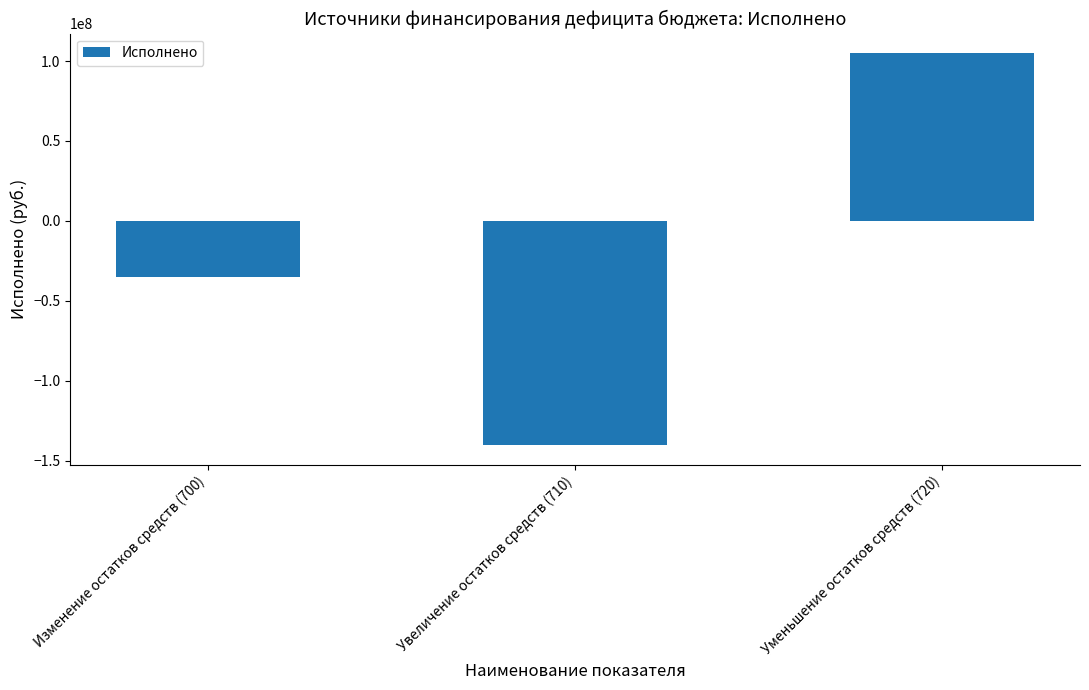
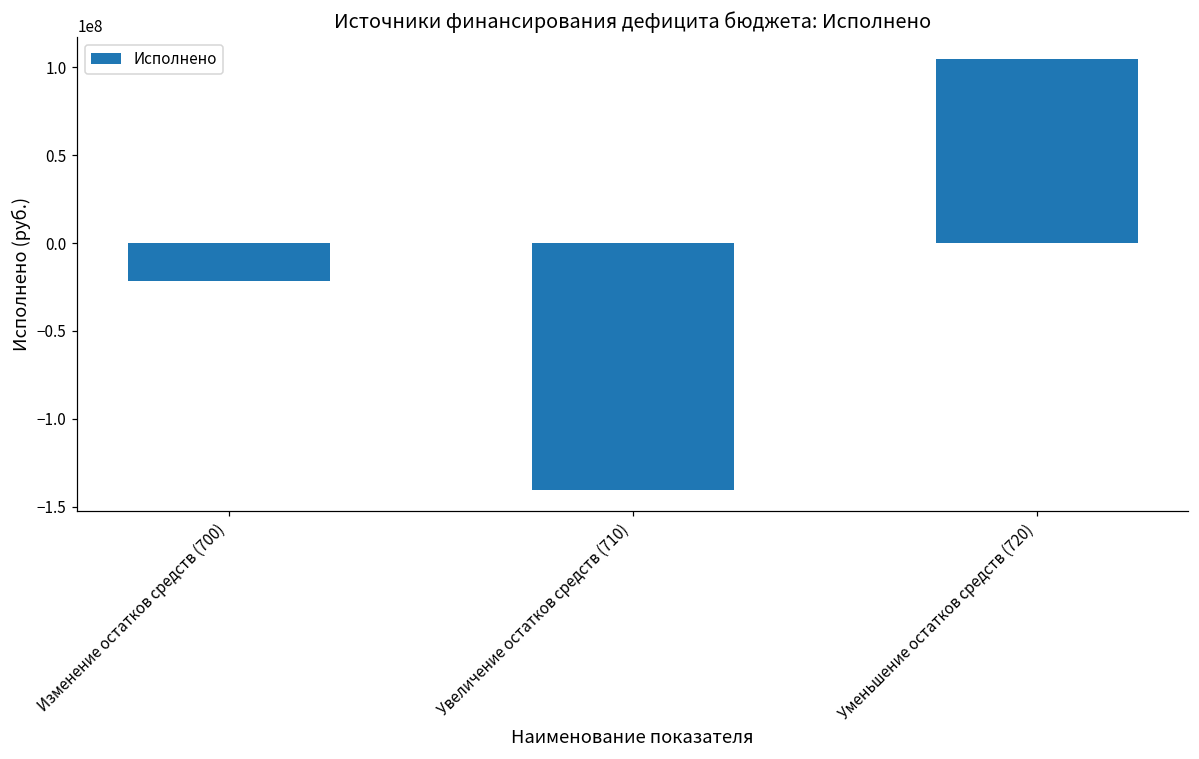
Изменение остатков средств (700): -35000000 -> -22000000
